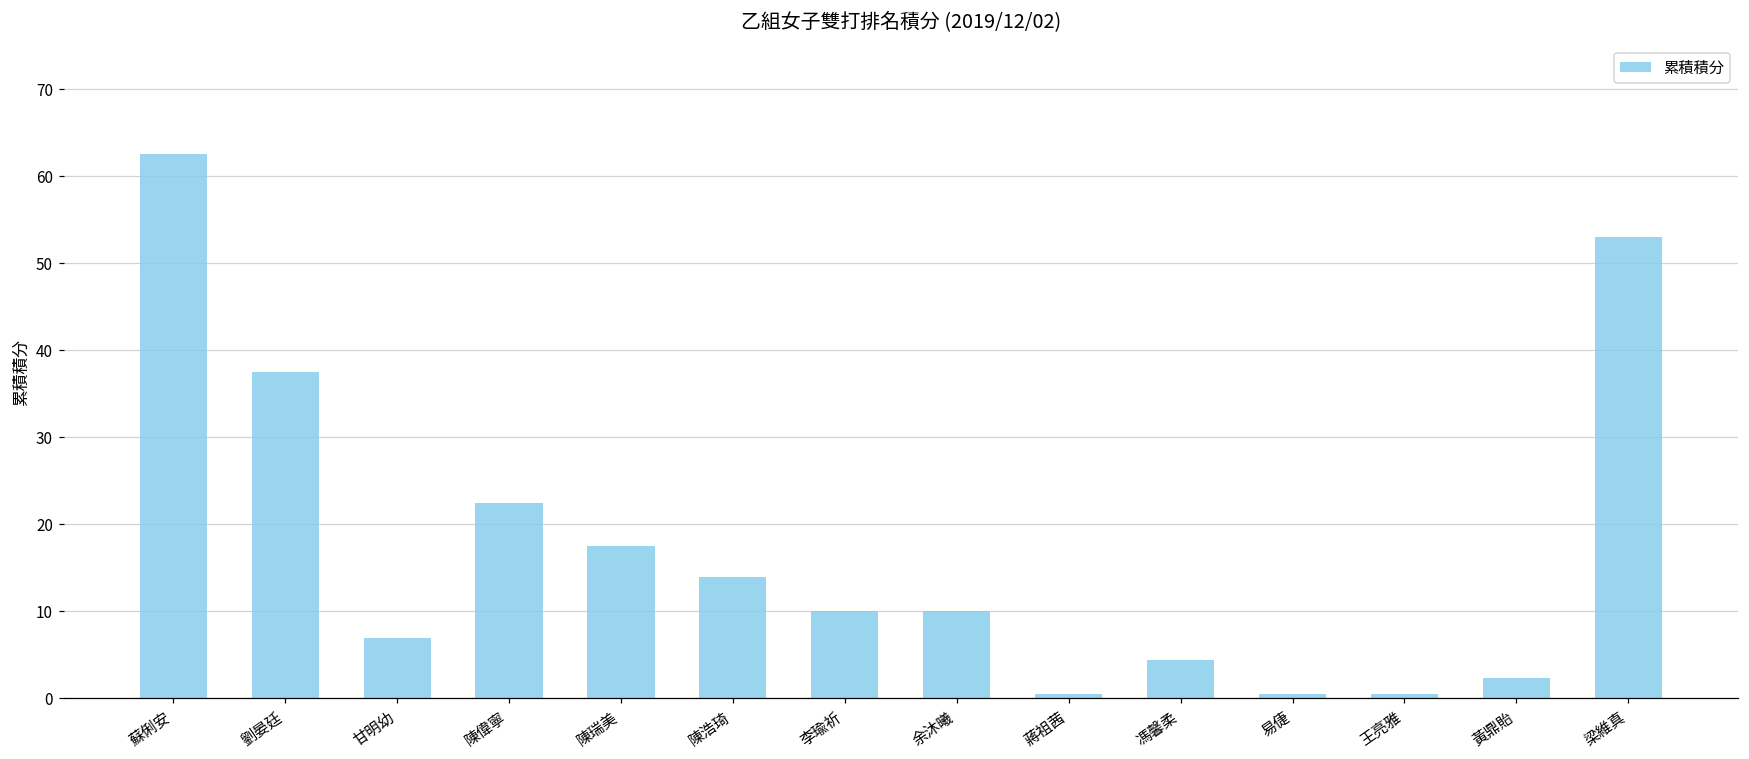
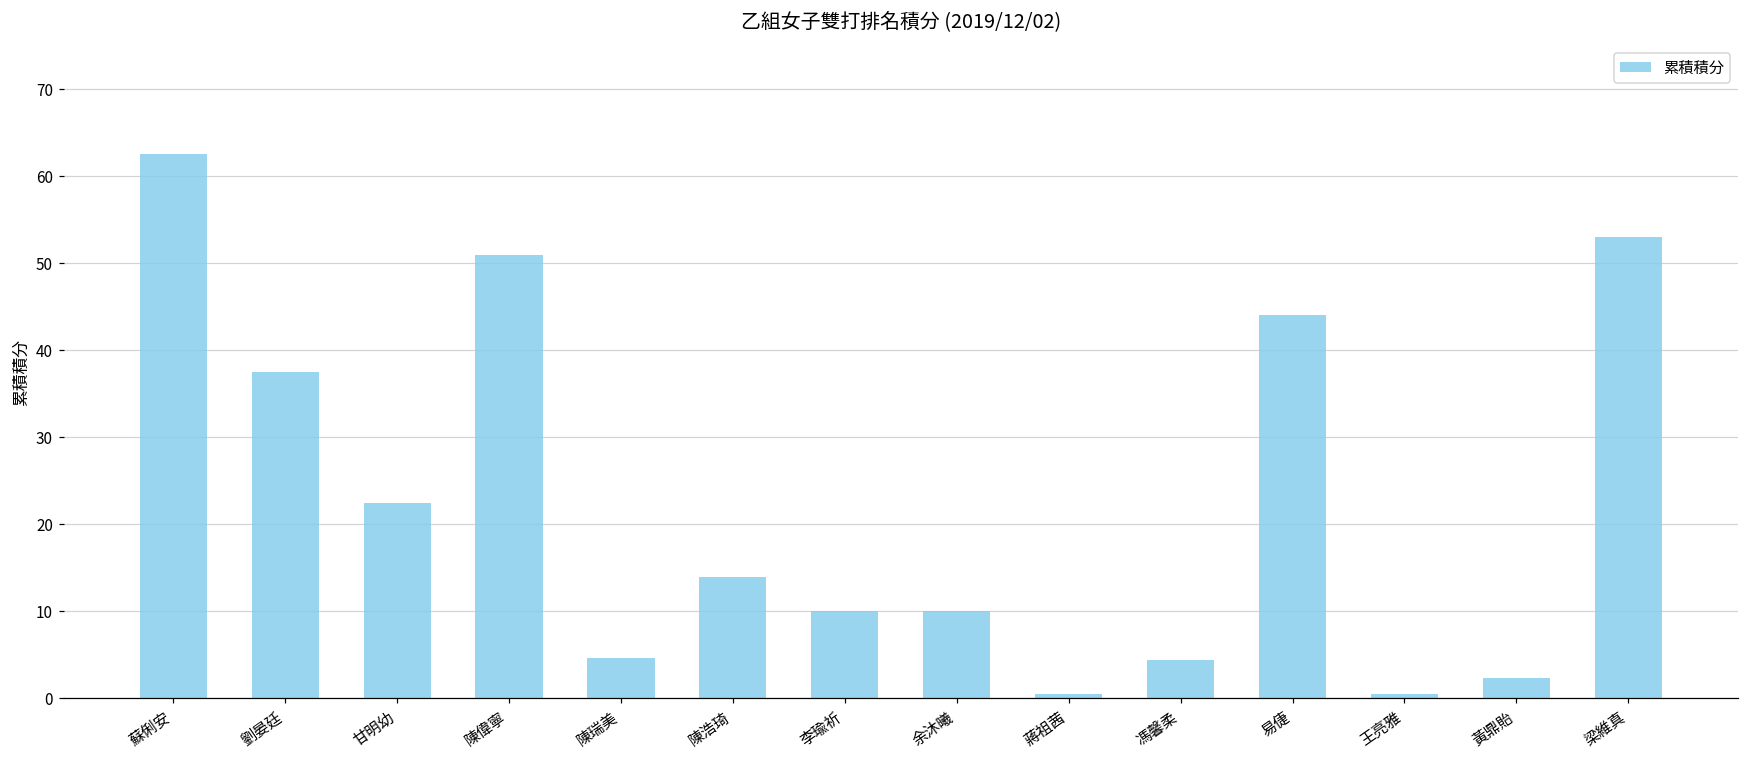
甘明幼: 7 -> 23
陳偉寧: 23 -> 51
陳瑞美: 18 -> 5
易倢: 1 -> 44
